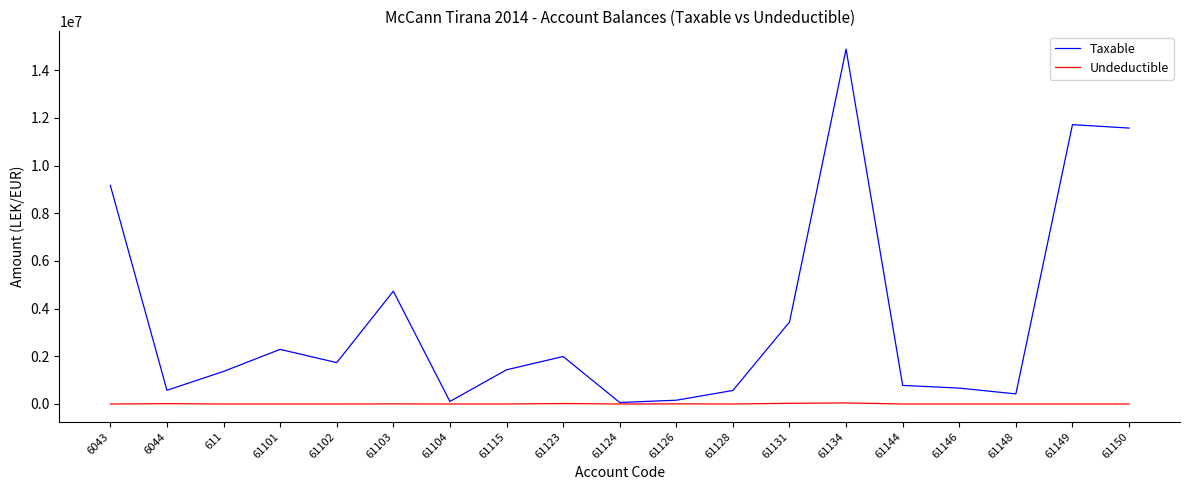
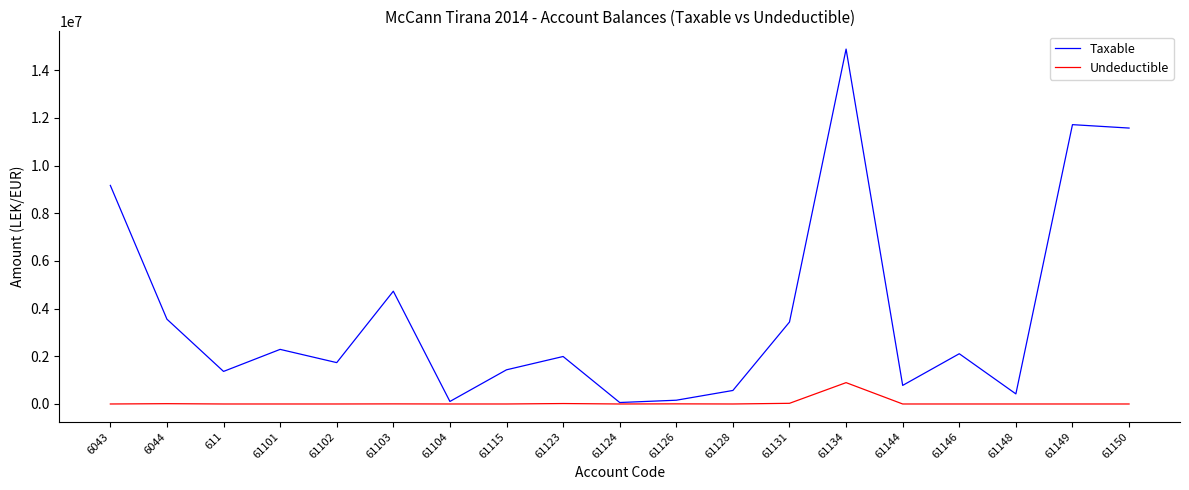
Taxable, 6044: 600000 -> 3600000
Undeductible, 61134: 0 -> 900000
Taxable, 61146: 700000 -> 2100000
